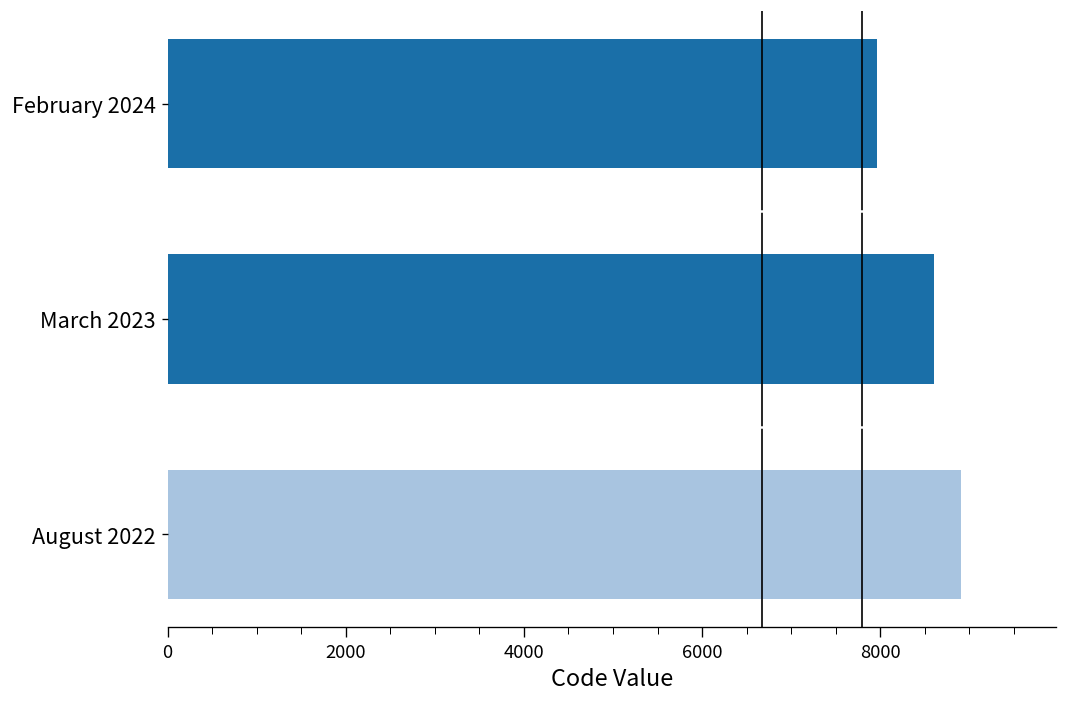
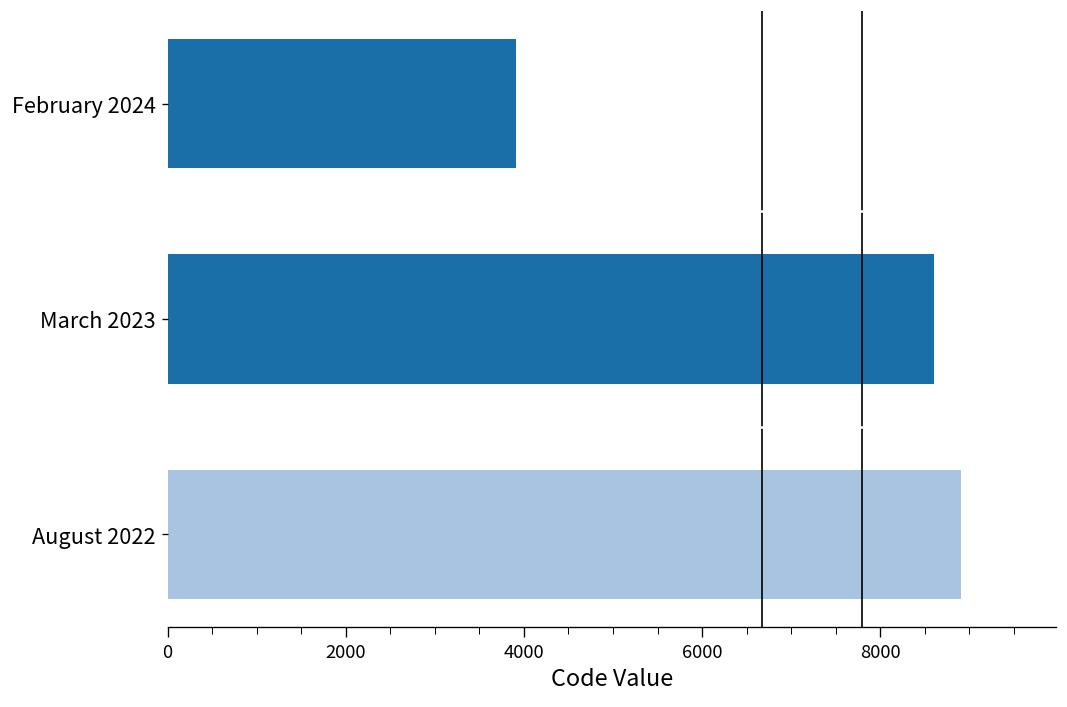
February 2024: 8000 -> 3900
